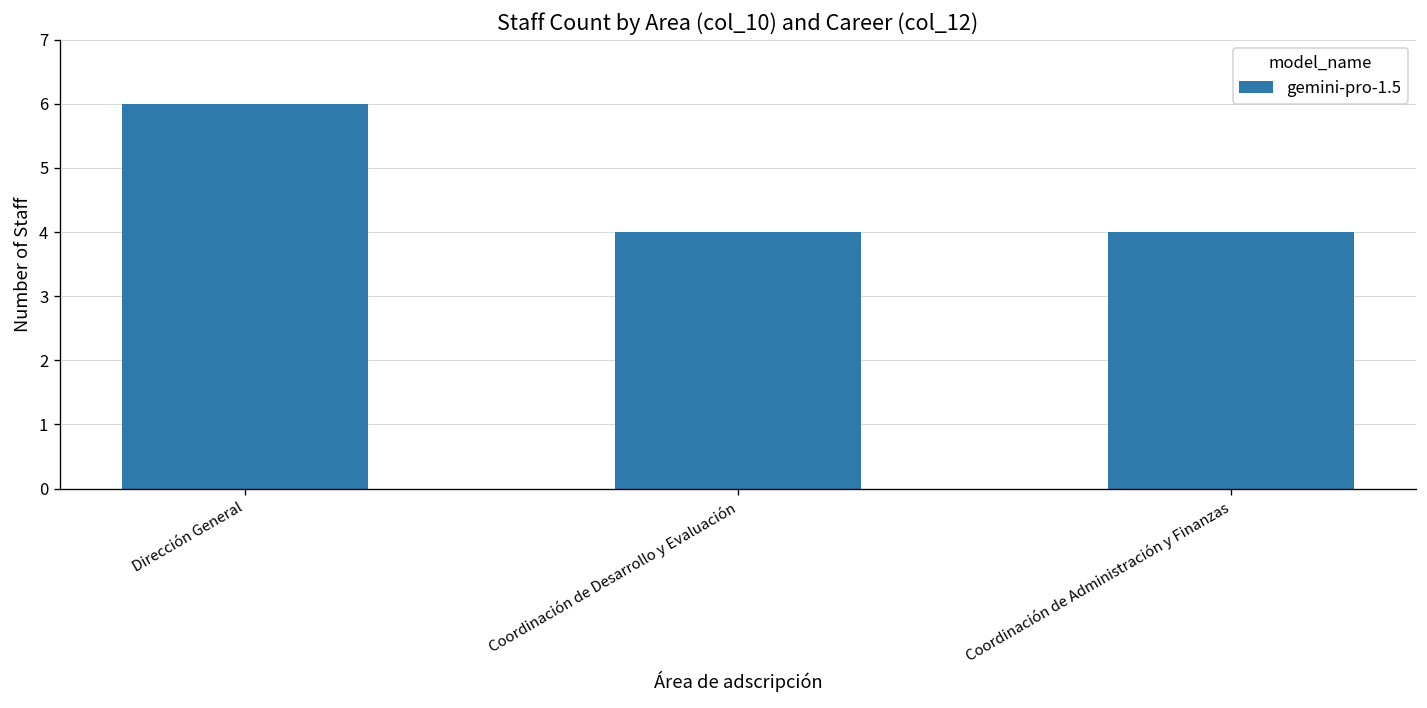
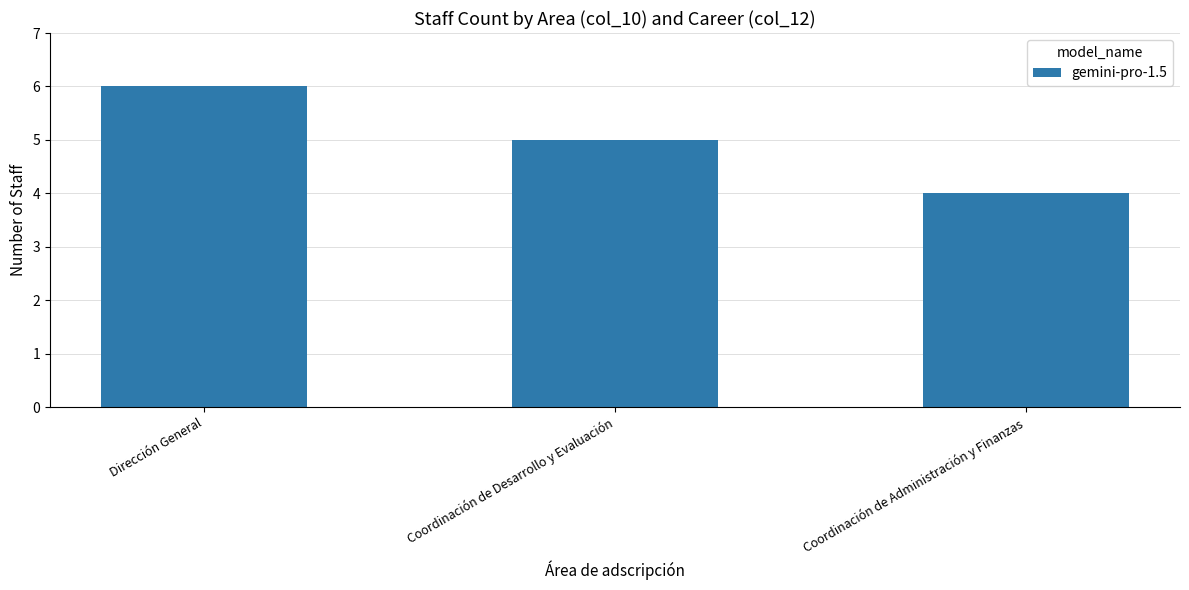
Coordinación de Desarrollo y Evaluación: 4 -> 5
